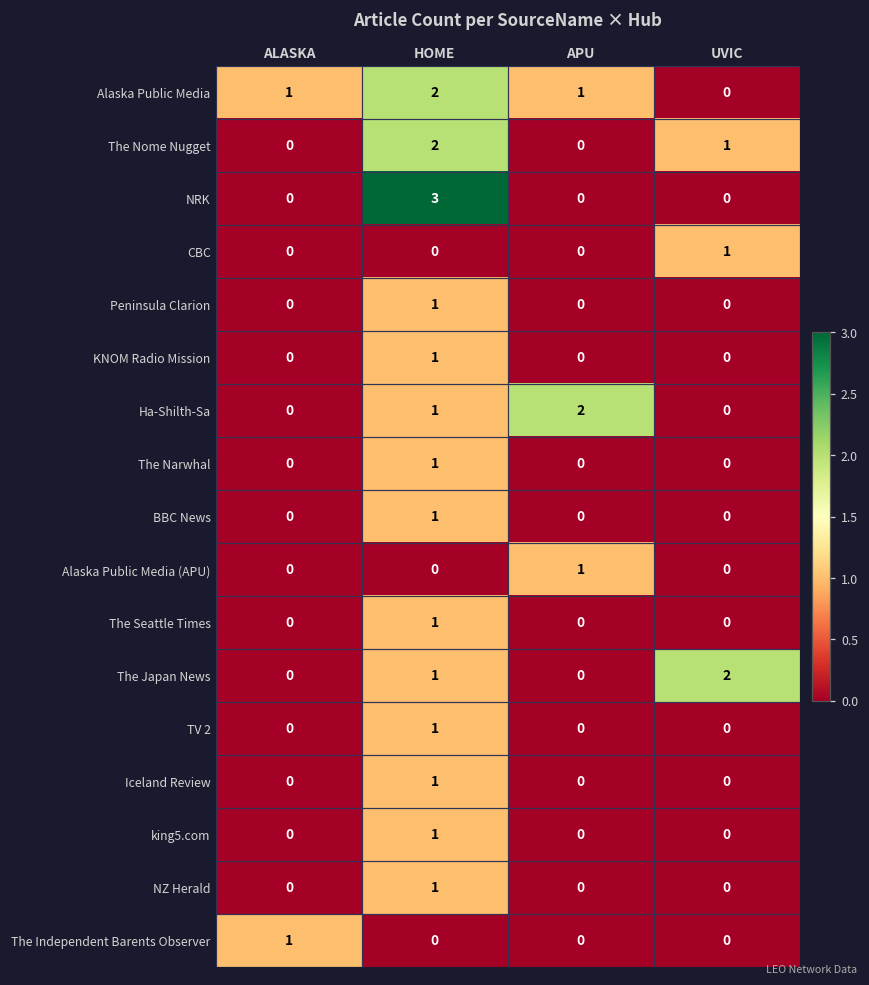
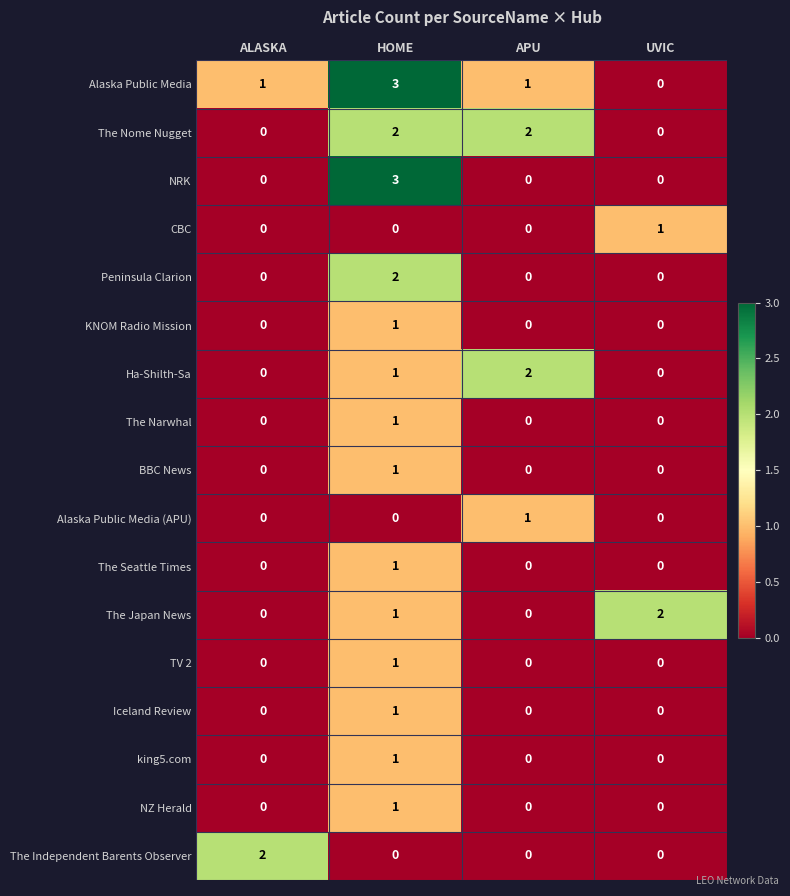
Alaska Public Media, HOME: 2 -> 3
The Nome Nugget, APU: 0 -> 2
The Nome Nugget, UVIC: 1 -> 0
Peninsula Clarion, HOME: 1 -> 2
The Independent Barents Observer, ALASKA: 1 -> 2
